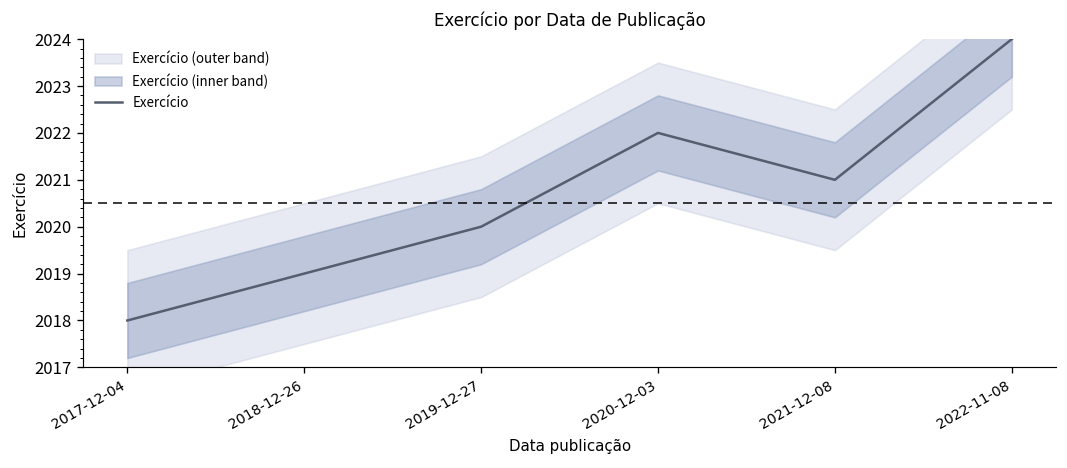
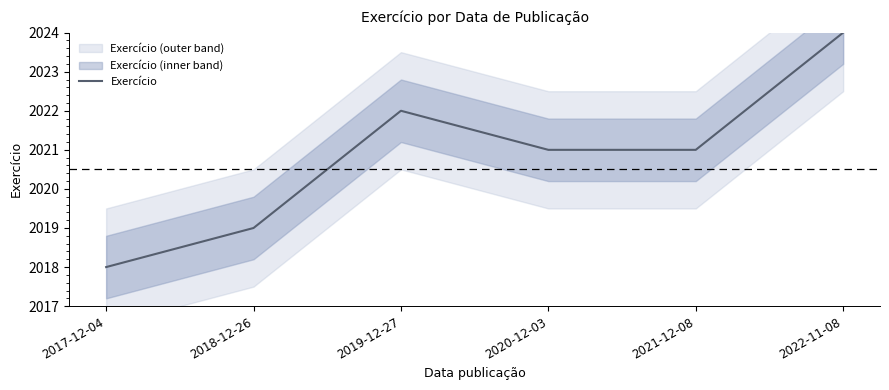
Exercício, 2019-12-27: 2020 -> 2022
Exercício, 2020-12-03: 2022 -> 2021
